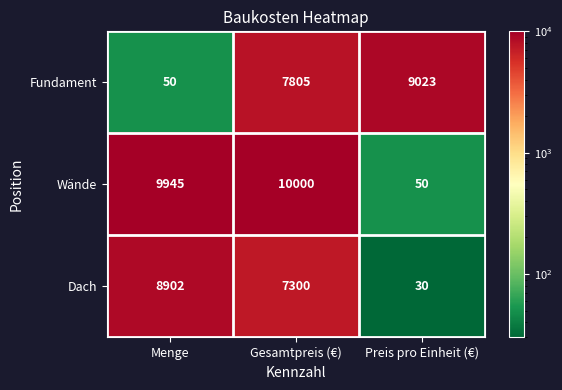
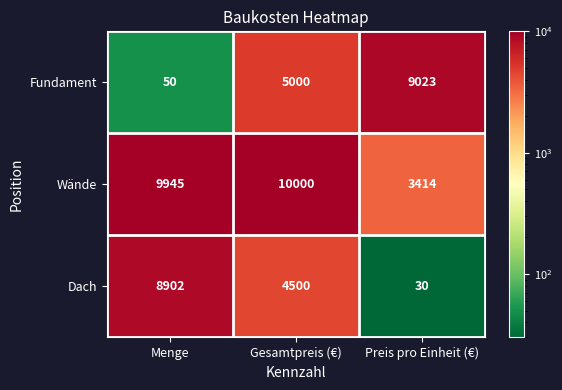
Fundament, Gesamtpreis (€): 7805 -> 5000
Wände, Preis pro Einheit (€): 50 -> 3414
Dach, Gesamtpreis (€): 7300 -> 4500
